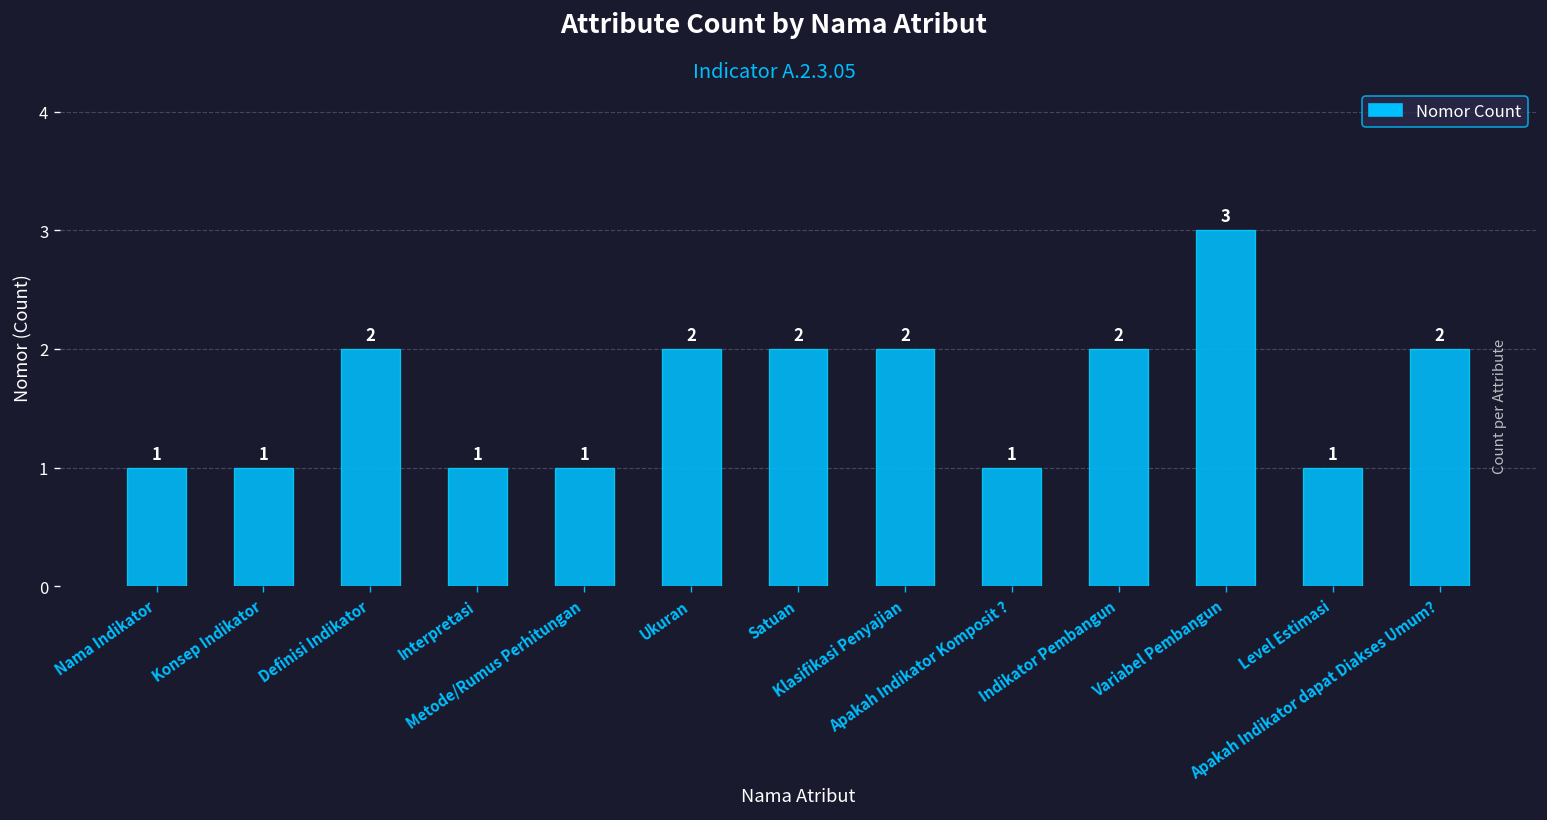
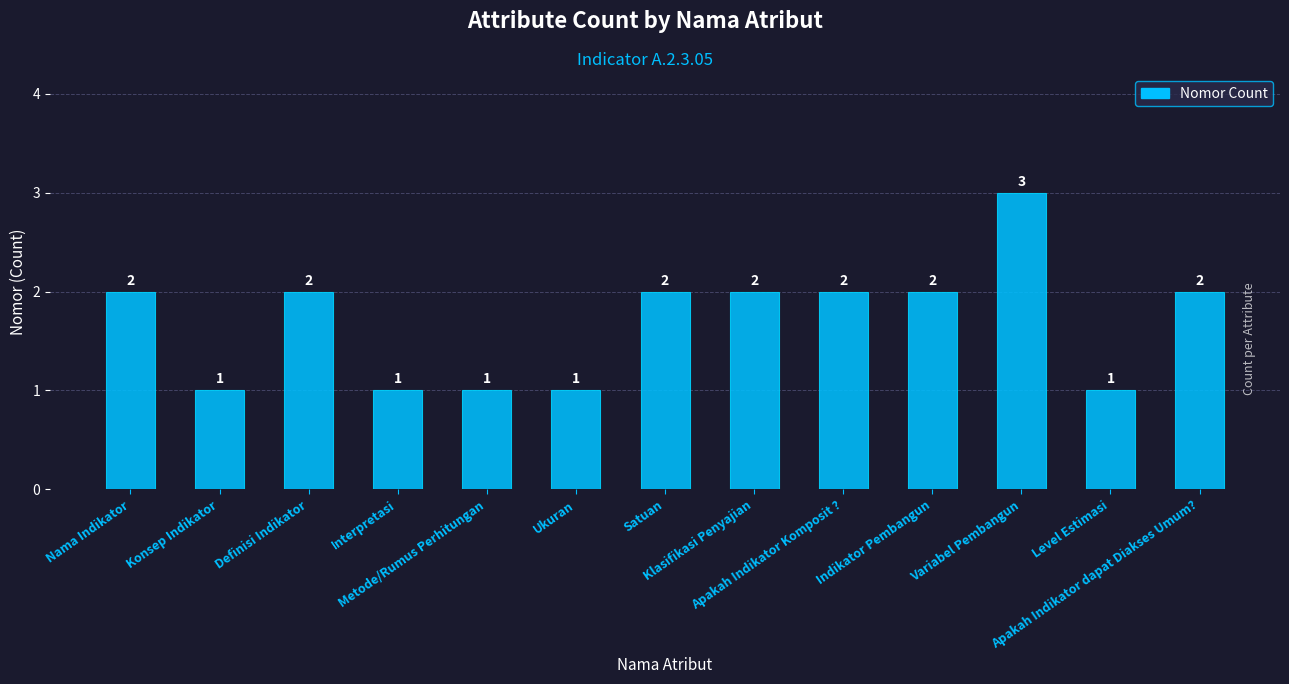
Nama Indikator: 1 -> 2
Ukuran: 2 -> 1
Apakah Indikator Komposit ?: 1 -> 2
